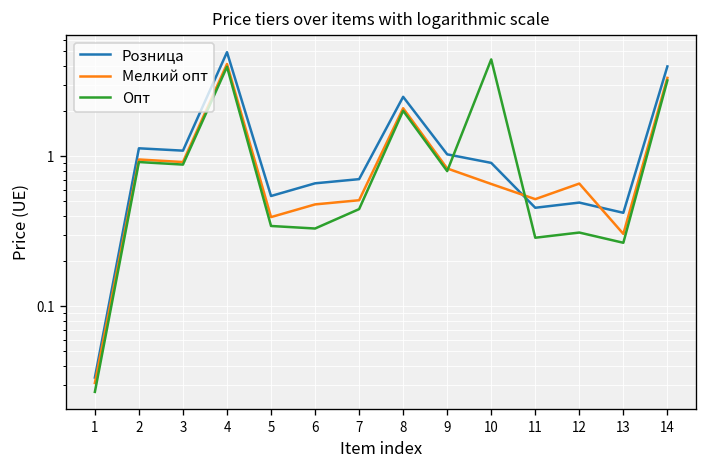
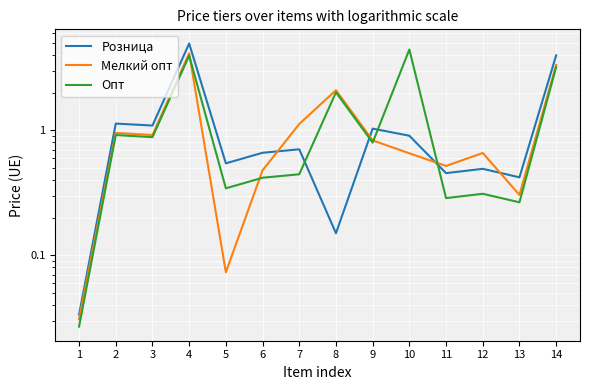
Мелкий опт, 5: 0.39 -> 0.07
Опт, 6: 0.33 -> 0.42
Мелкий опт, 7: 0.51 -> 1.1
Розница, 8: 2.5 -> 0.15
